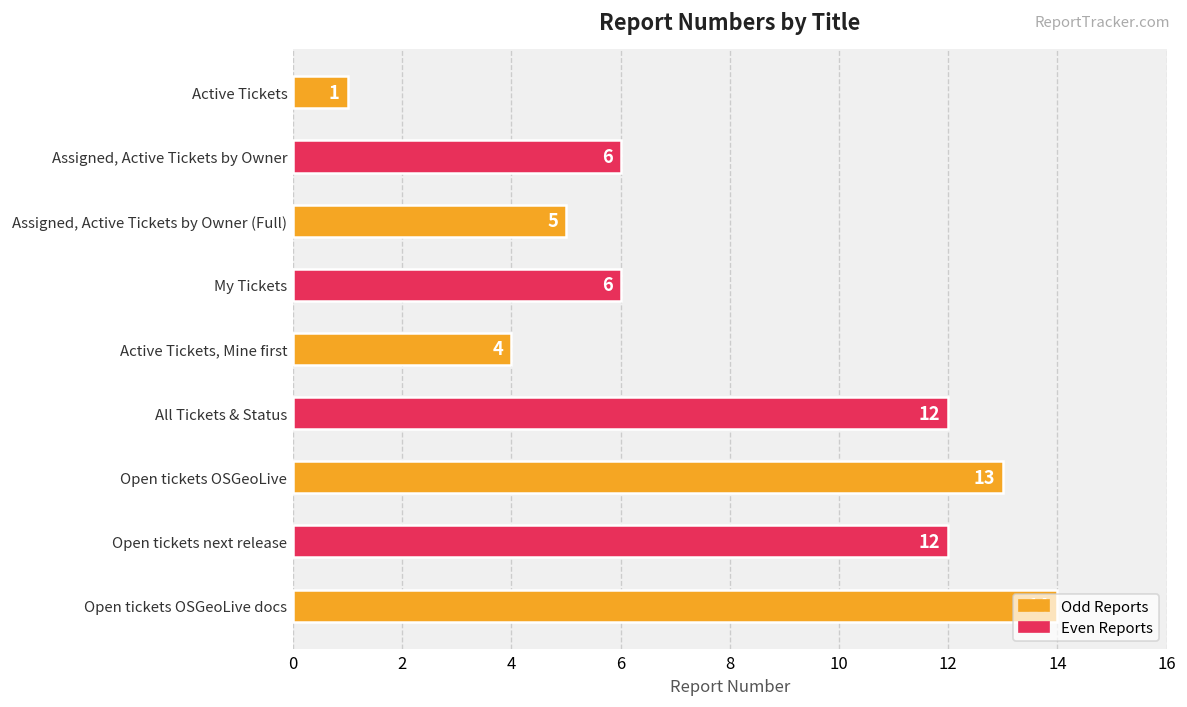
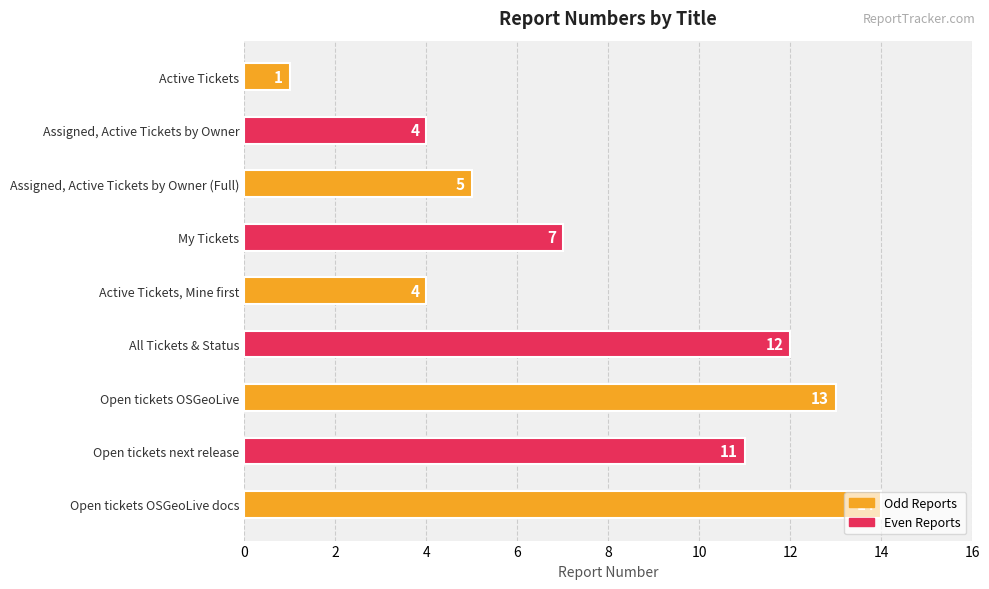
Even Reports, Assigned, Active Tickets by Owner: 6 -> 4
Even Reports, My Tickets: 6 -> 7
Even Reports, Open tickets next release: 12 -> 11
